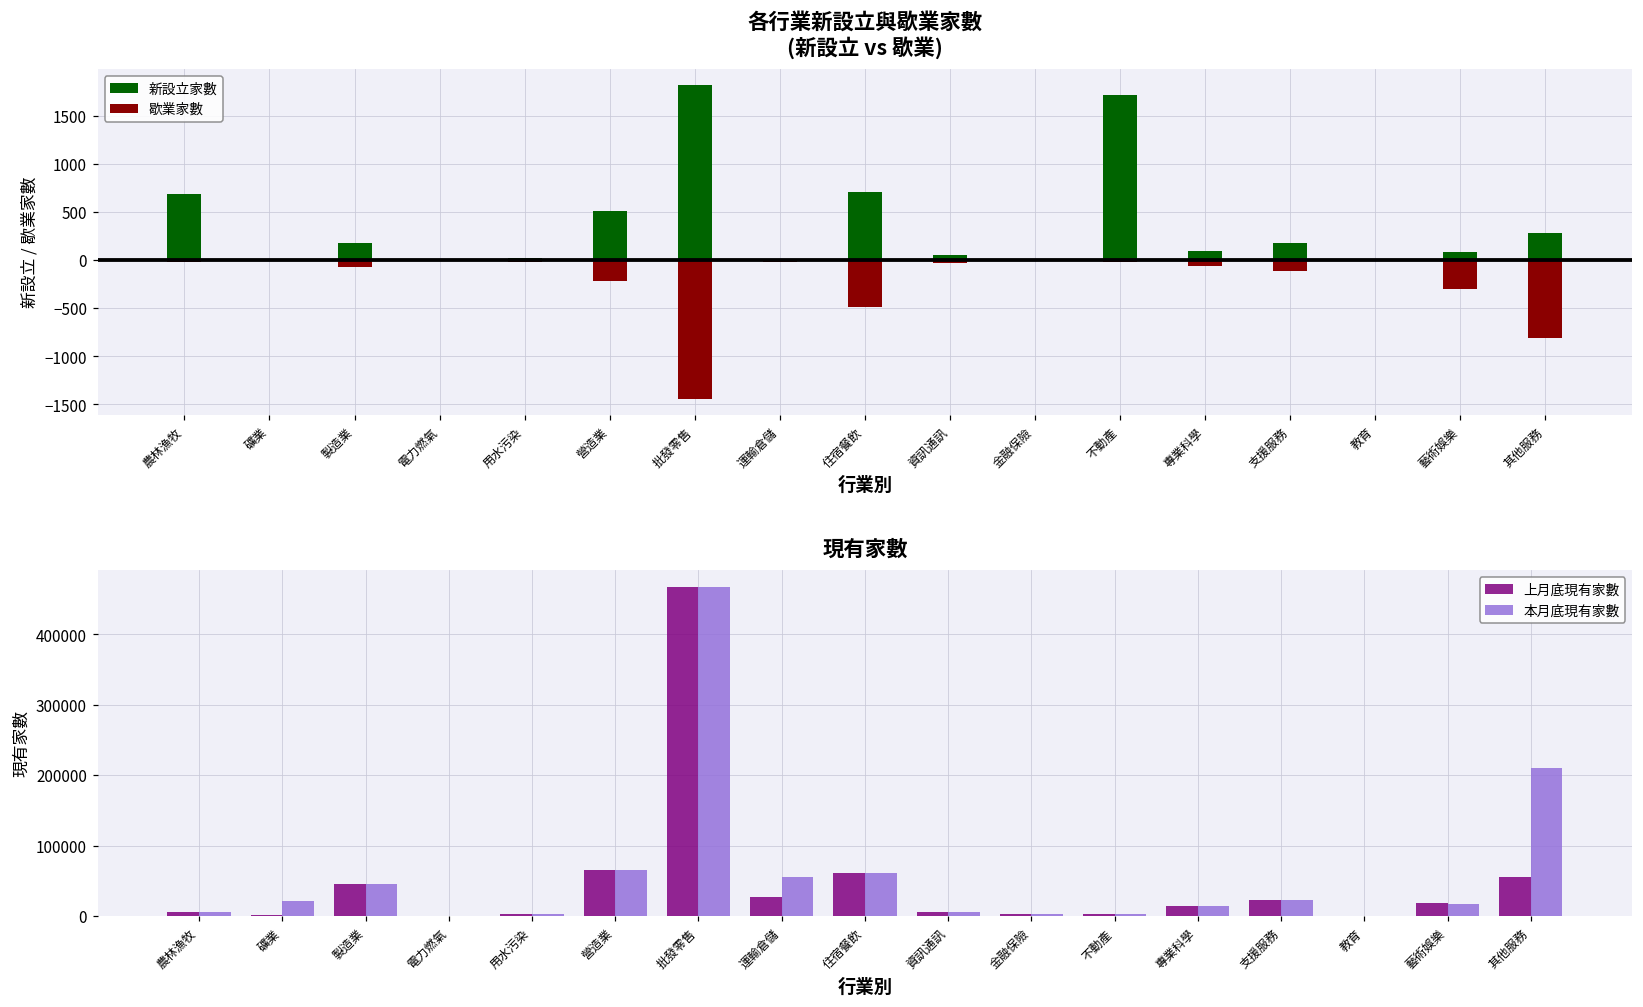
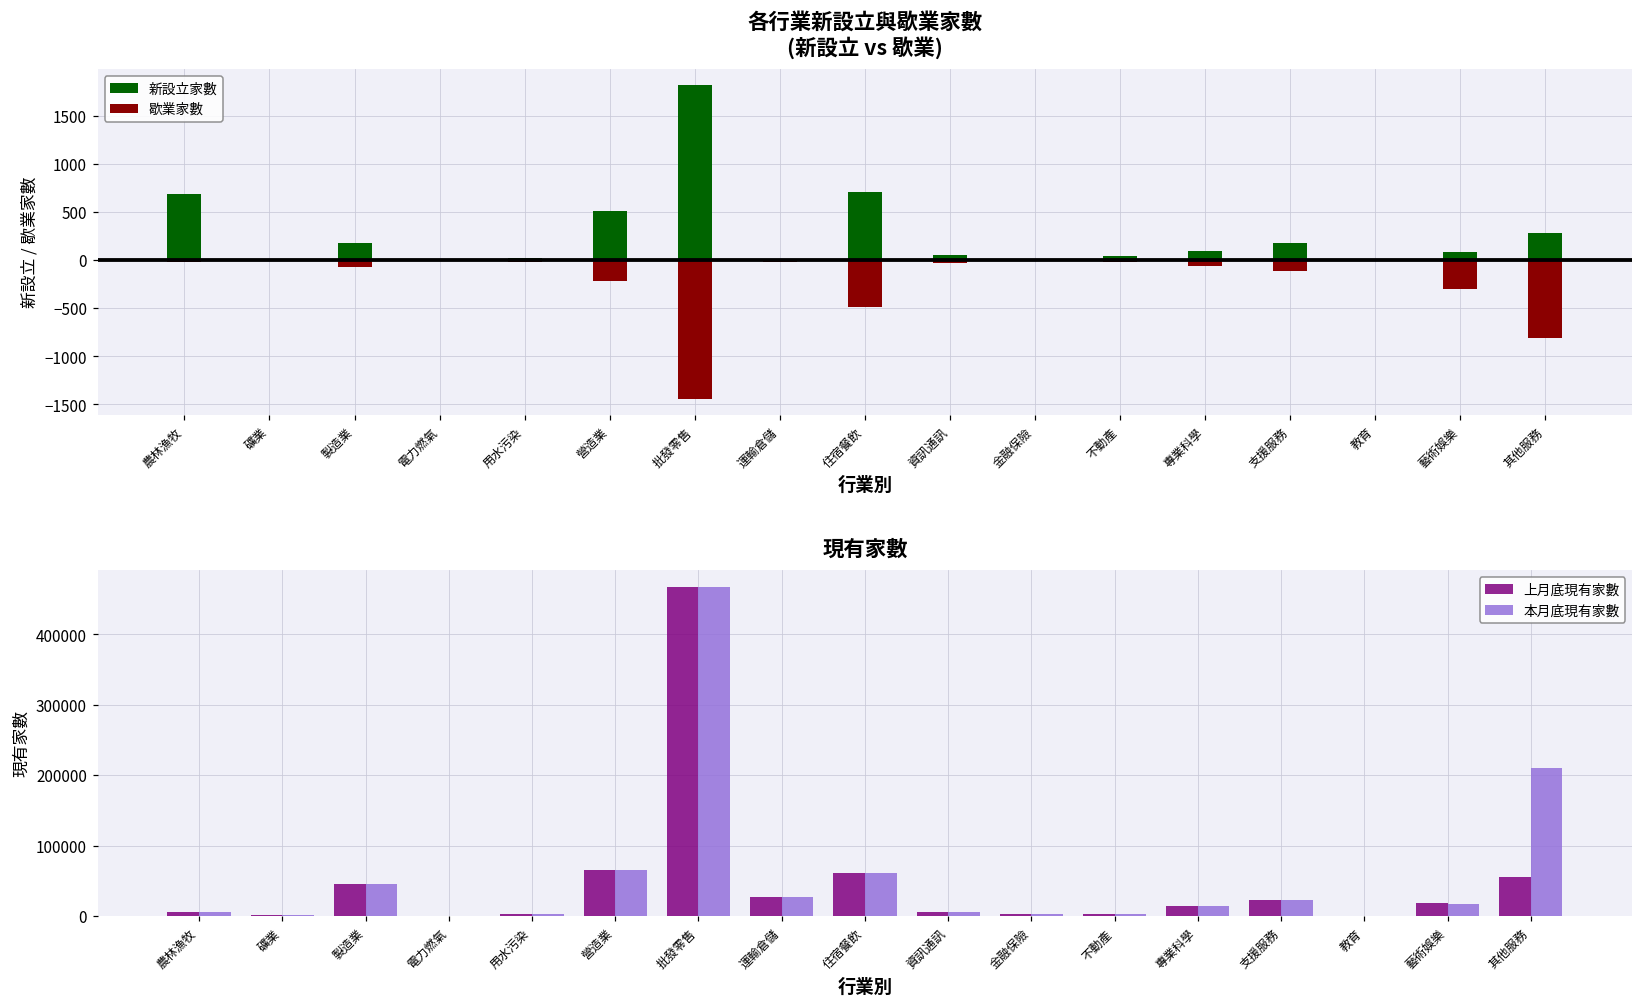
各行業新設立與歇業家數 (新設立 vs 歇業), 新設立家數, 不動產: 1700 -> 0
現有家數, 本月底現有家數, 礦業: 20000 -> 0
現有家數, 本月底現有家數, 運輸倉儲: 60000 -> 30000
